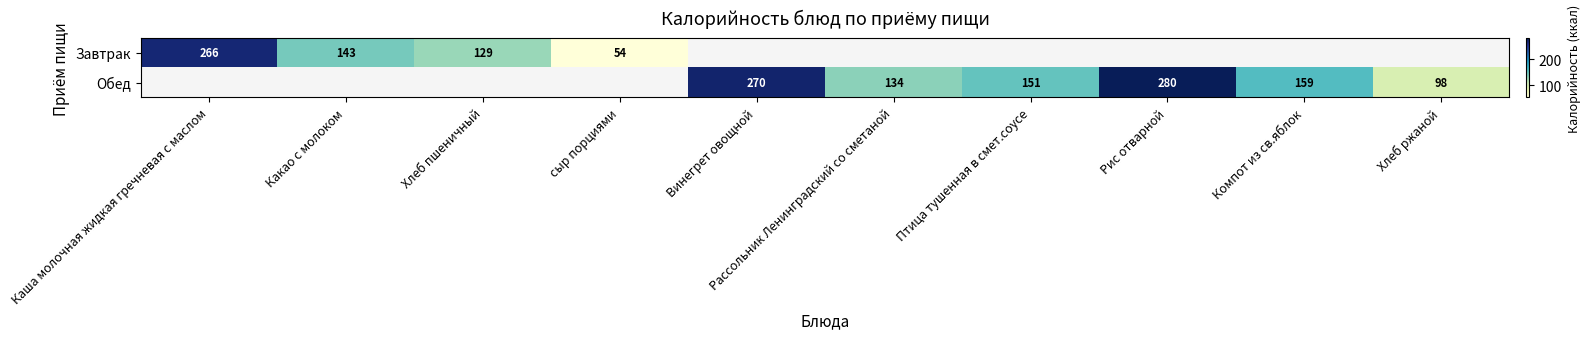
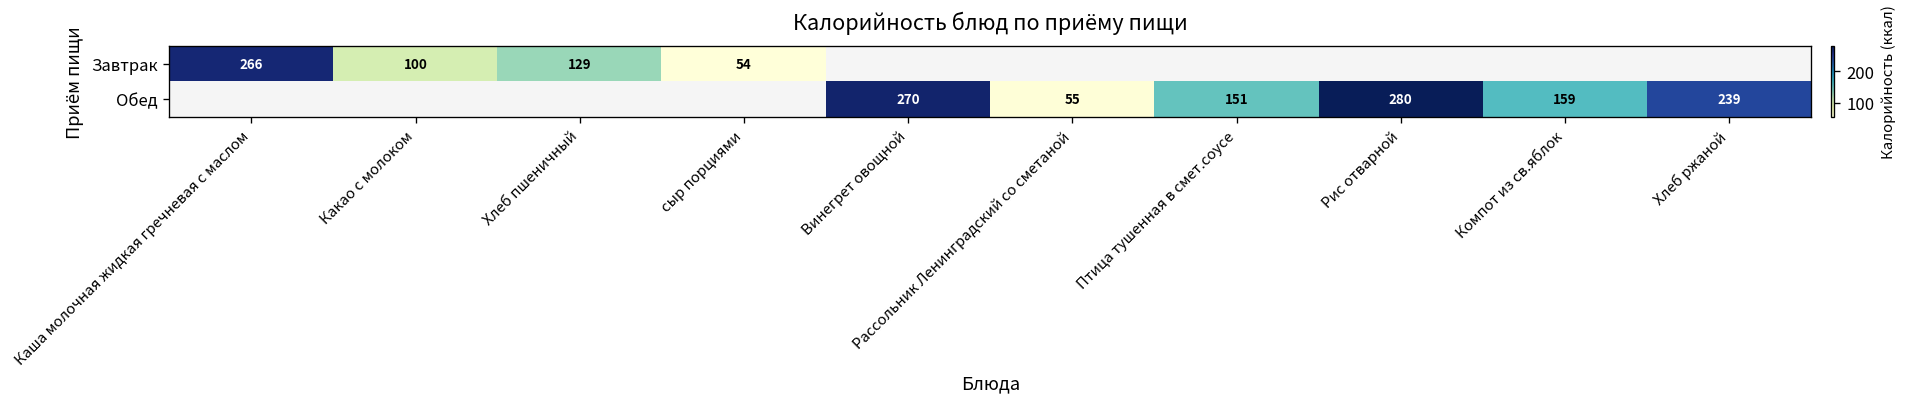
Завтрак, Какао с молоком: 143 -> 100
Обед, Рассольник Ленинградский со сметаной: 134 -> 55
Обед, Хлеб ржаной: 98 -> 239
